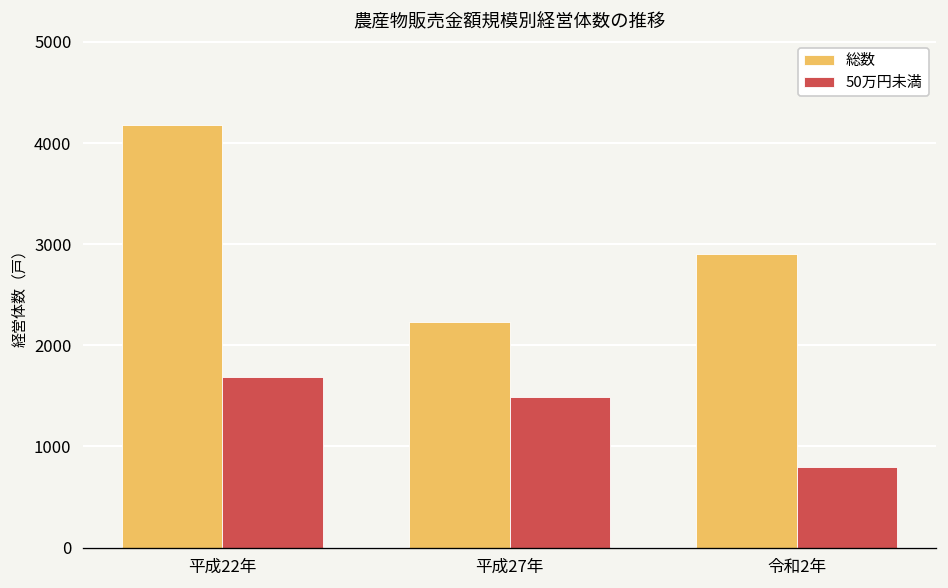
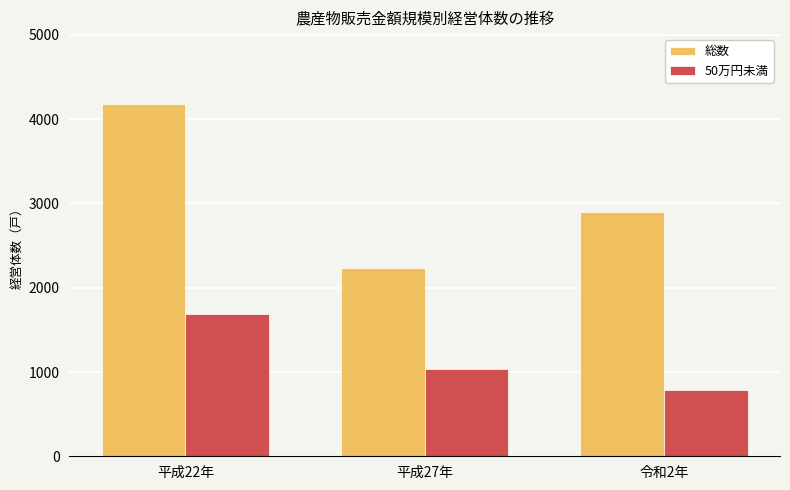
50万円未満, 平成27年: 1500 -> 1000
